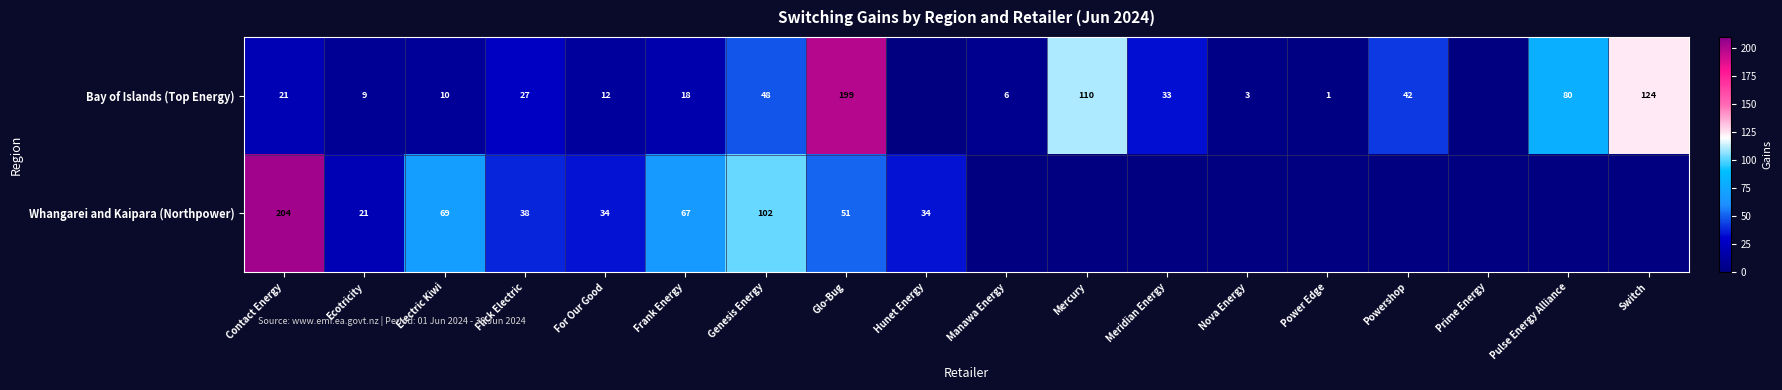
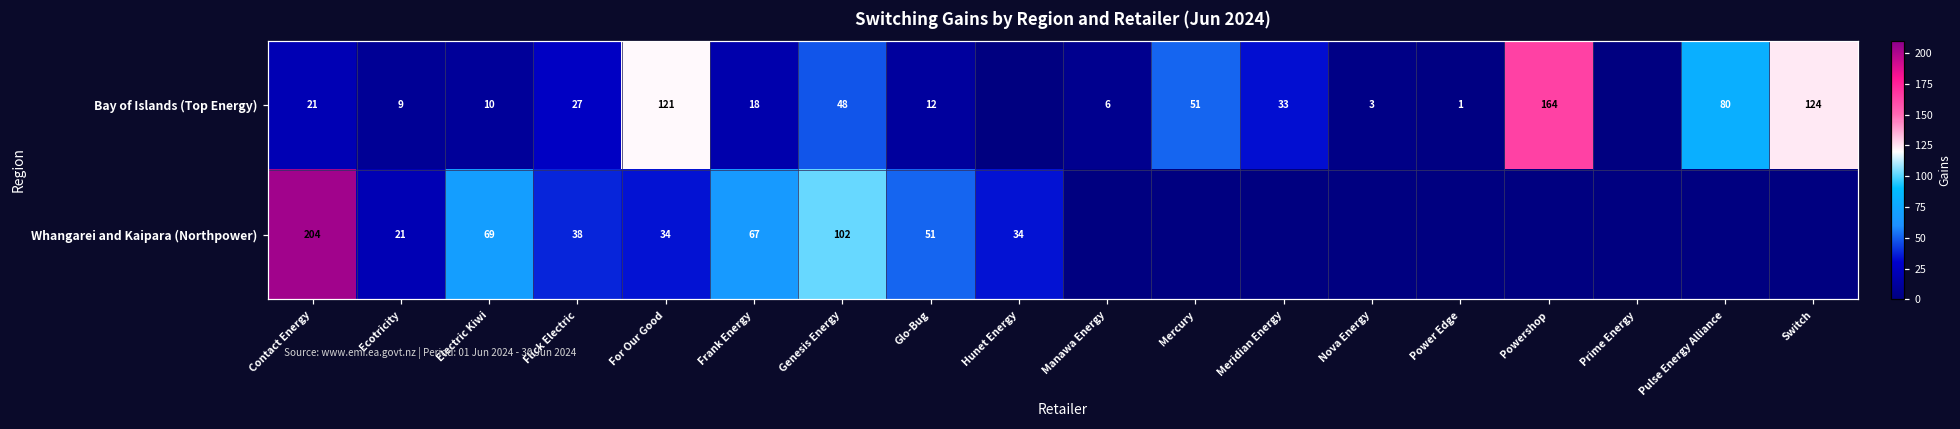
Bay of Islands (Top Energy), For Our Good: 12 -> 121
Bay of Islands (Top Energy), Glo-Bug: 199 -> 12
Bay of Islands (Top Energy), Mercury: 110 -> 51
Bay of Islands (Top Energy), Powershop: 42 -> 164
